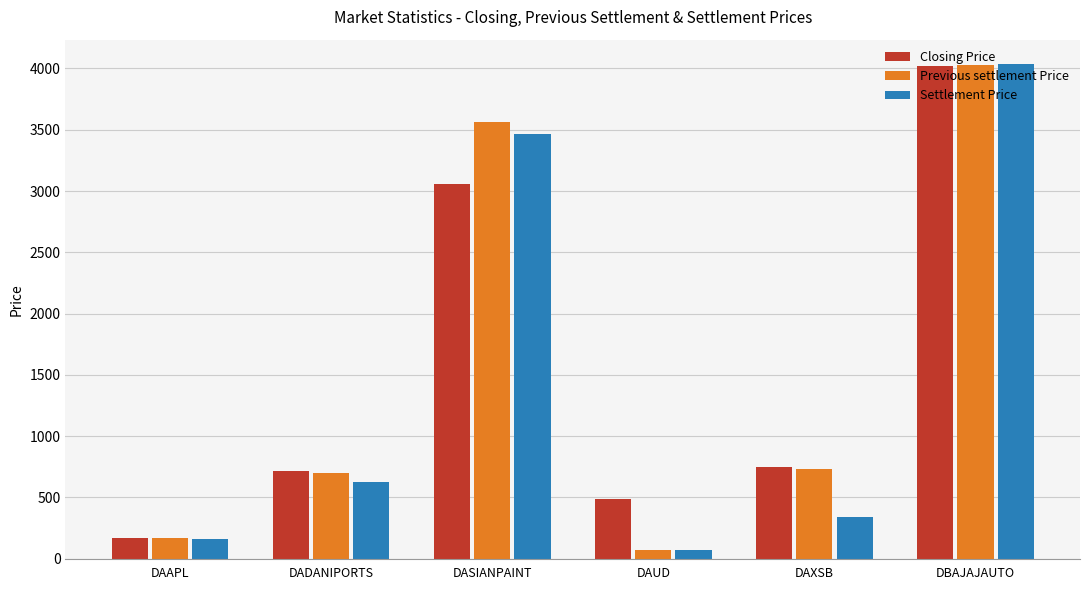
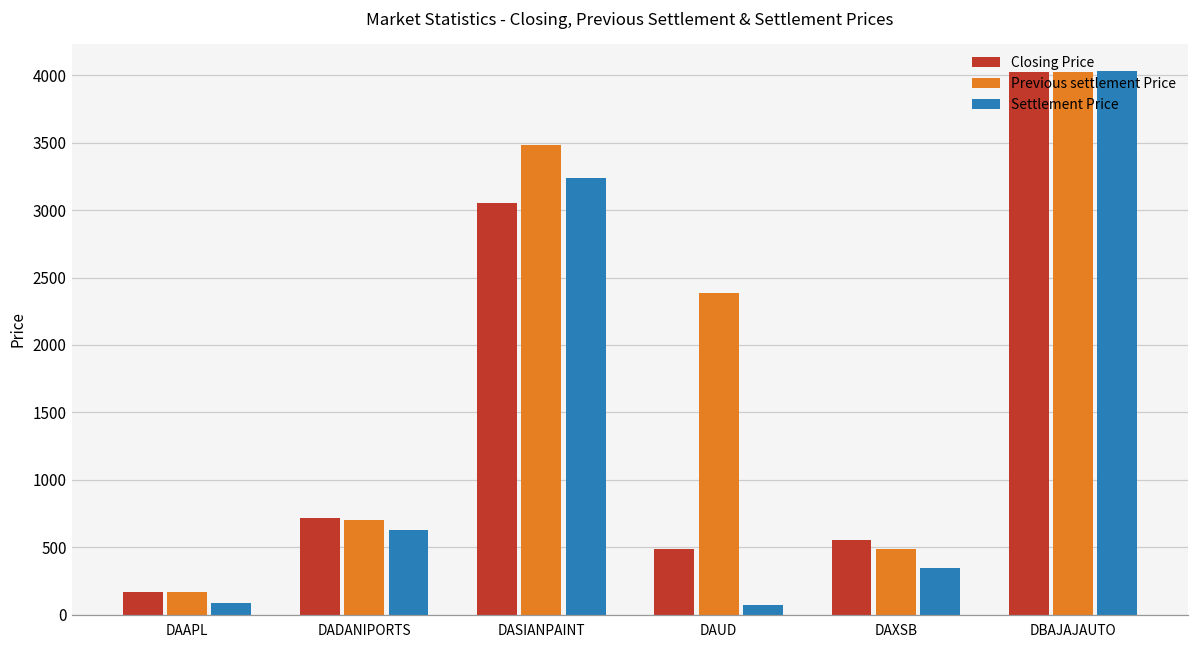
Settlement Price, DAAPL: 160 -> 80
Previous settlement Price, DASIANPAINT: 3560 -> 3480
Settlement Price, DASIANPAINT: 3470 -> 3240
Previous settlement Price, DAUD: 70 -> 2390
Closing Price, DAXSB: 750 -> 550
Previous settlement Price, DAXSB: 730 -> 490
